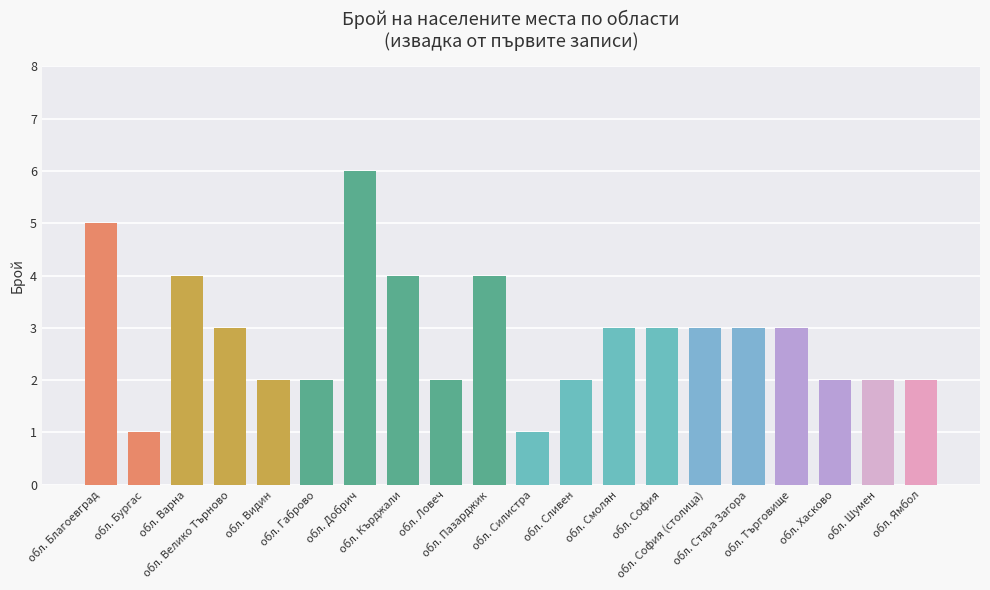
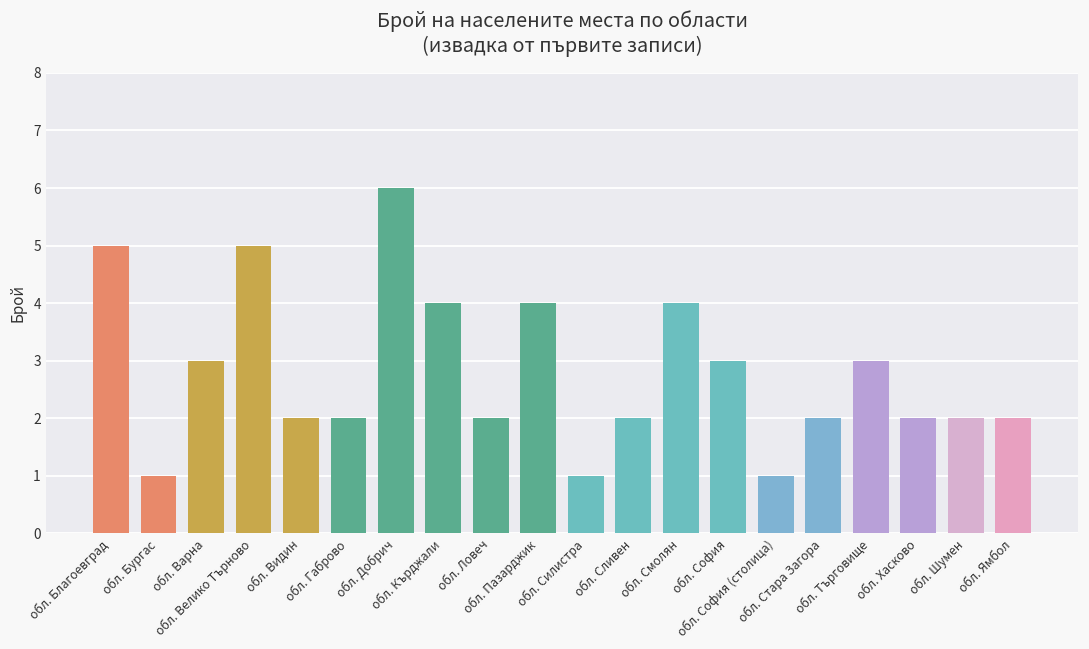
обл. Варна: 4 -> 3
обл. Велико Търново: 3 -> 5
обл. Смолян: 3 -> 4
обл. София (столица): 3 -> 1
обл. Стара Загора: 3 -> 2
